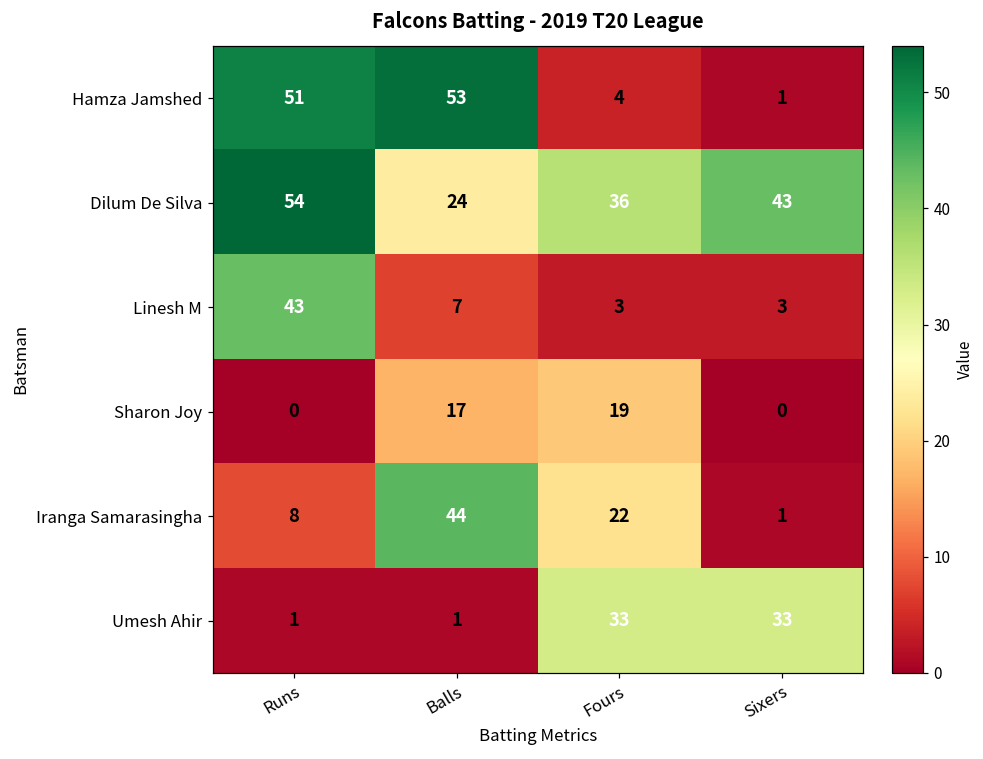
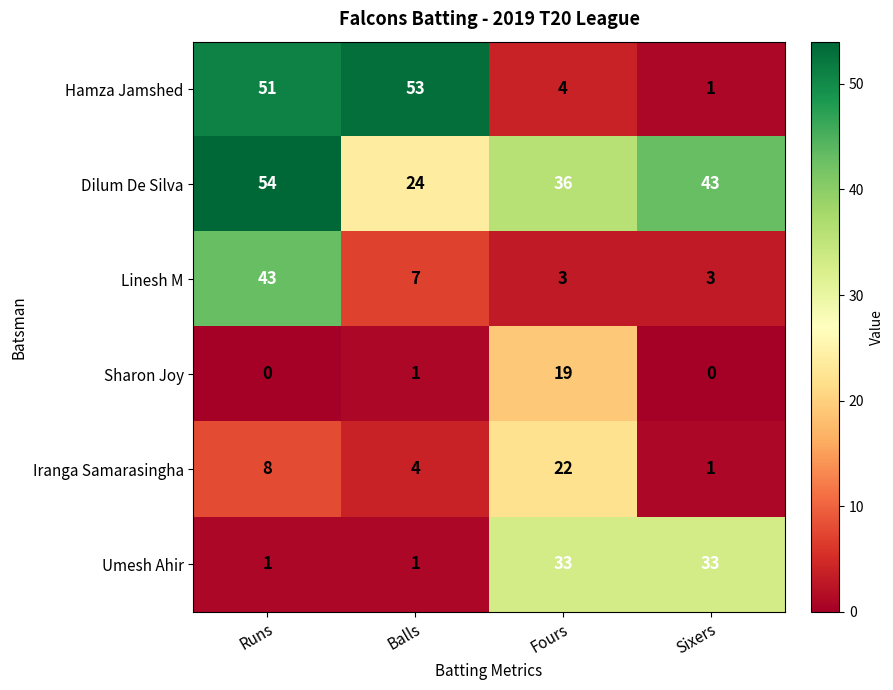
Sharon Joy, Balls: 17 -> 1
Iranga Samarasingha, Balls: 44 -> 4
